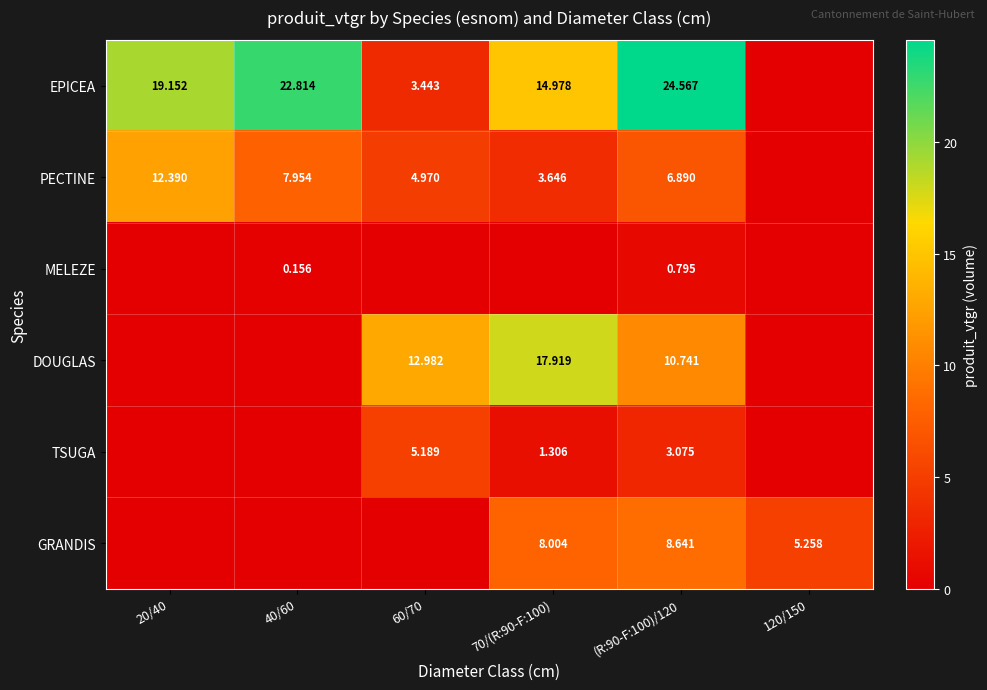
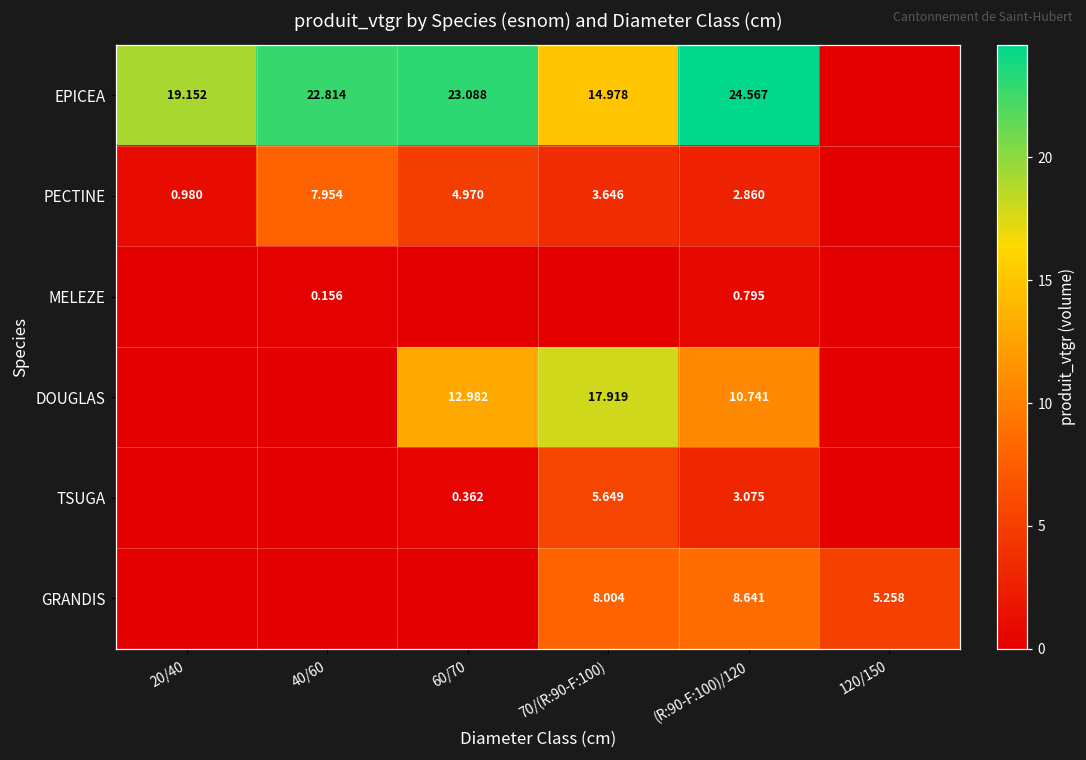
EPICEA, 60/70: 3.443 -> 23.088
PECTINE, 20/40: 12.390 -> 0.980
PECTINE, (R:90-F:100)/120: 6.890 -> 2.860
TSUGA, 60/70: 5.189 -> 0.362
TSUGA, 70/(R:90-F:100): 1.306 -> 5.649
